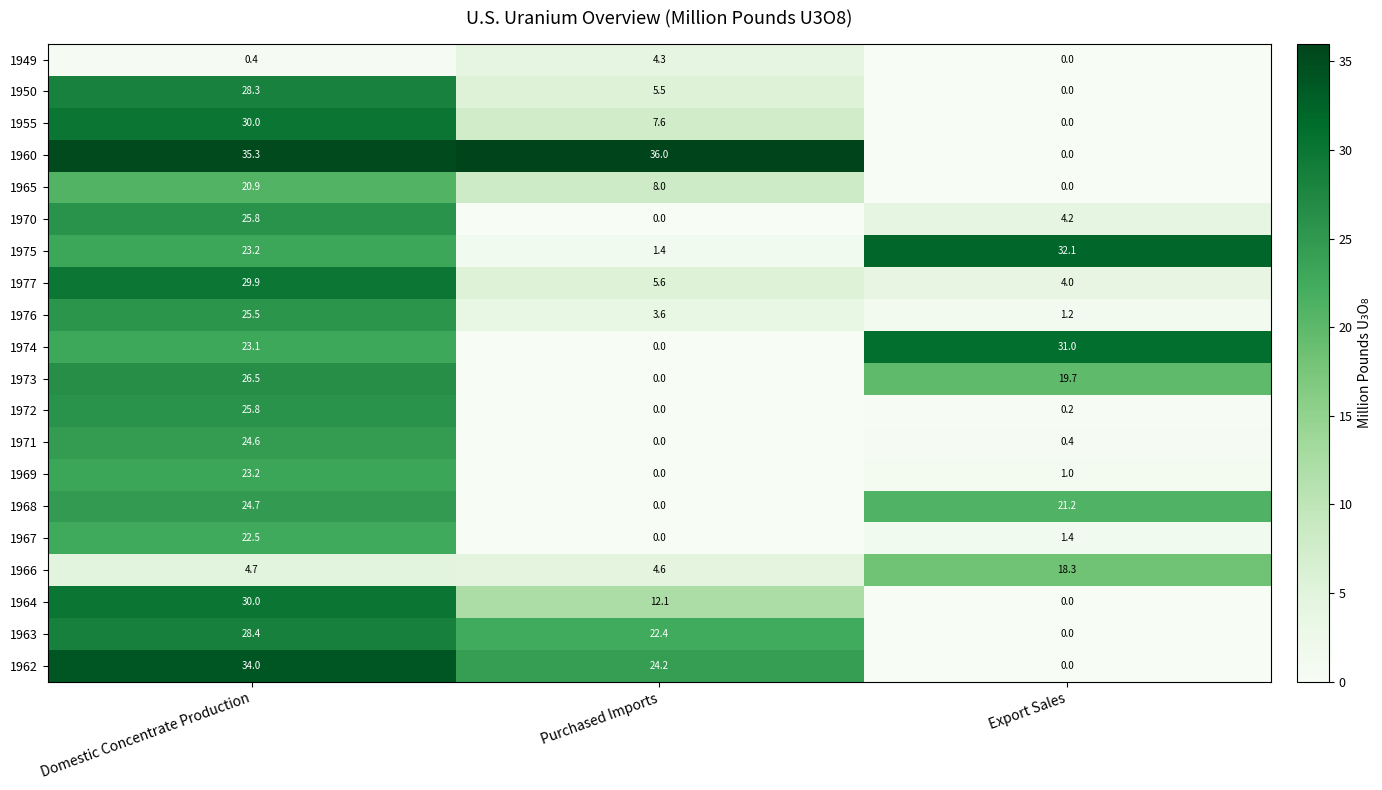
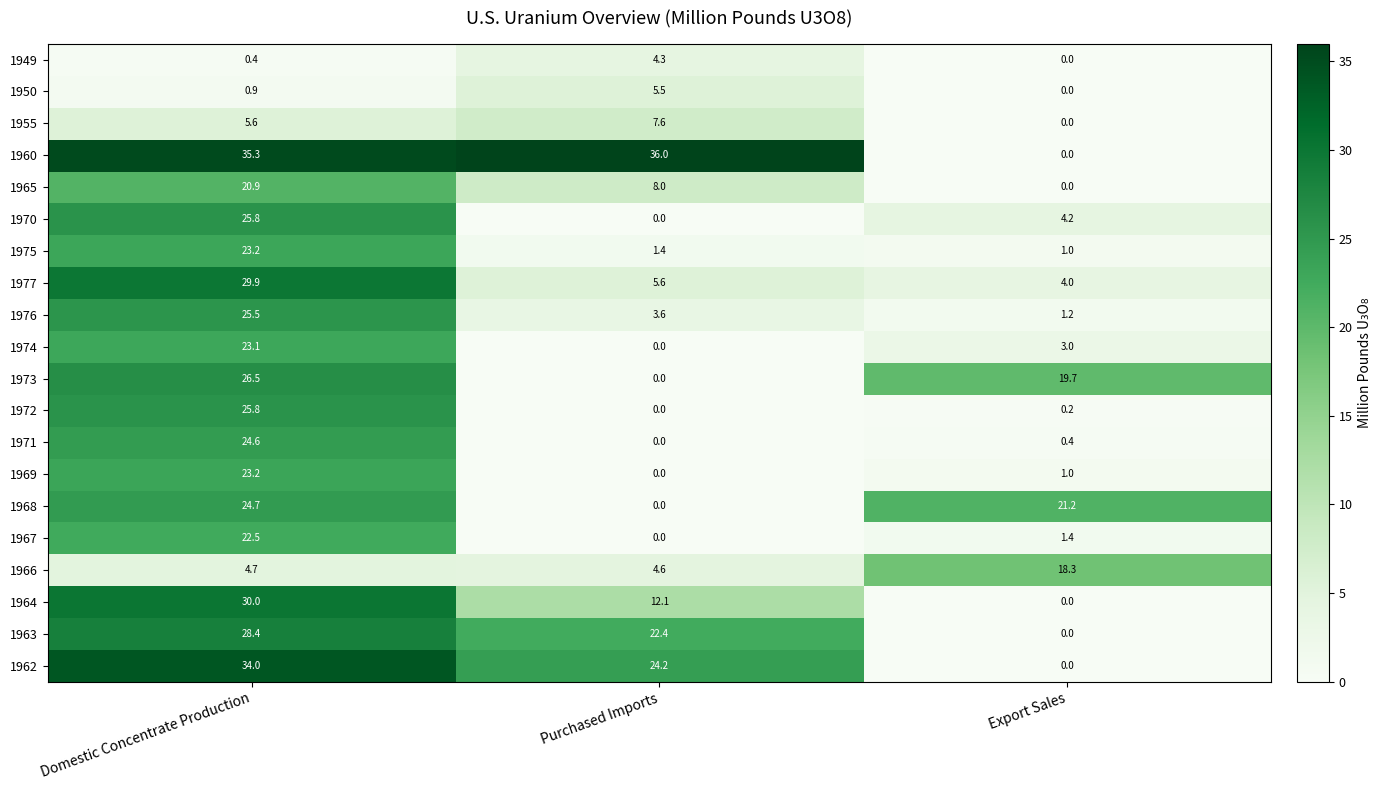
1950, Domestic Concentrate Production: 28.3 -> 0.9
1955, Domestic Concentrate Production: 30.0 -> 5.6
1975, Export Sales: 32.1 -> 1.0
1974, Export Sales: 31.0 -> 3.0
